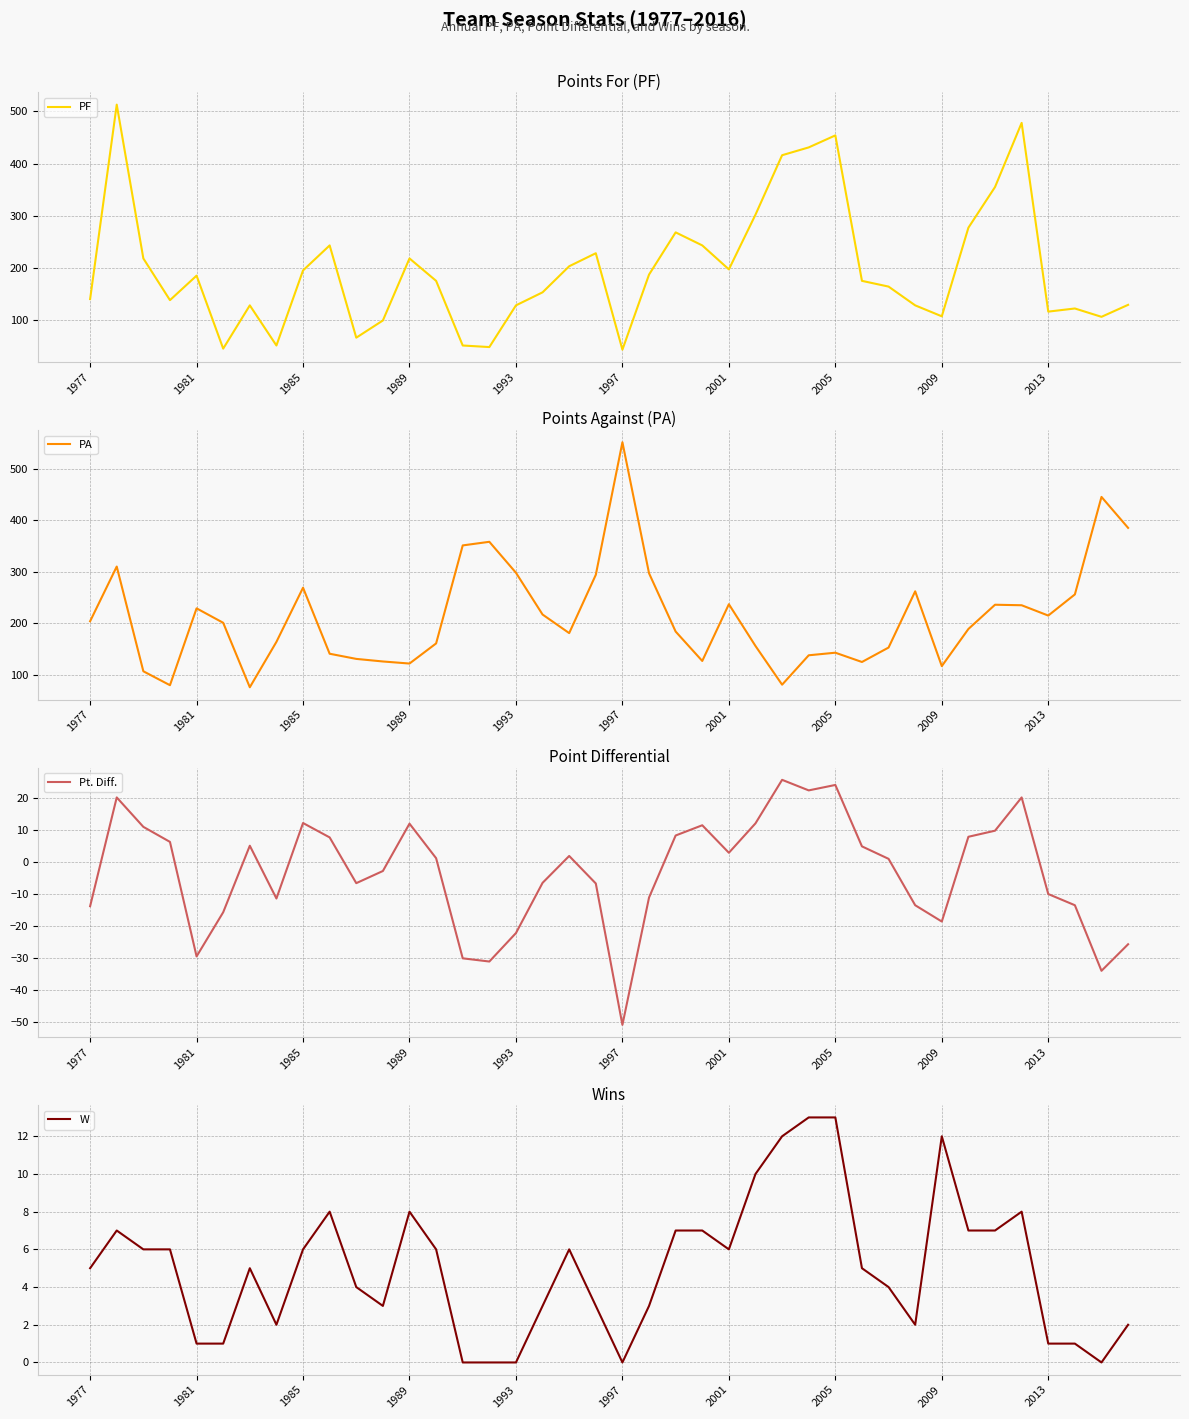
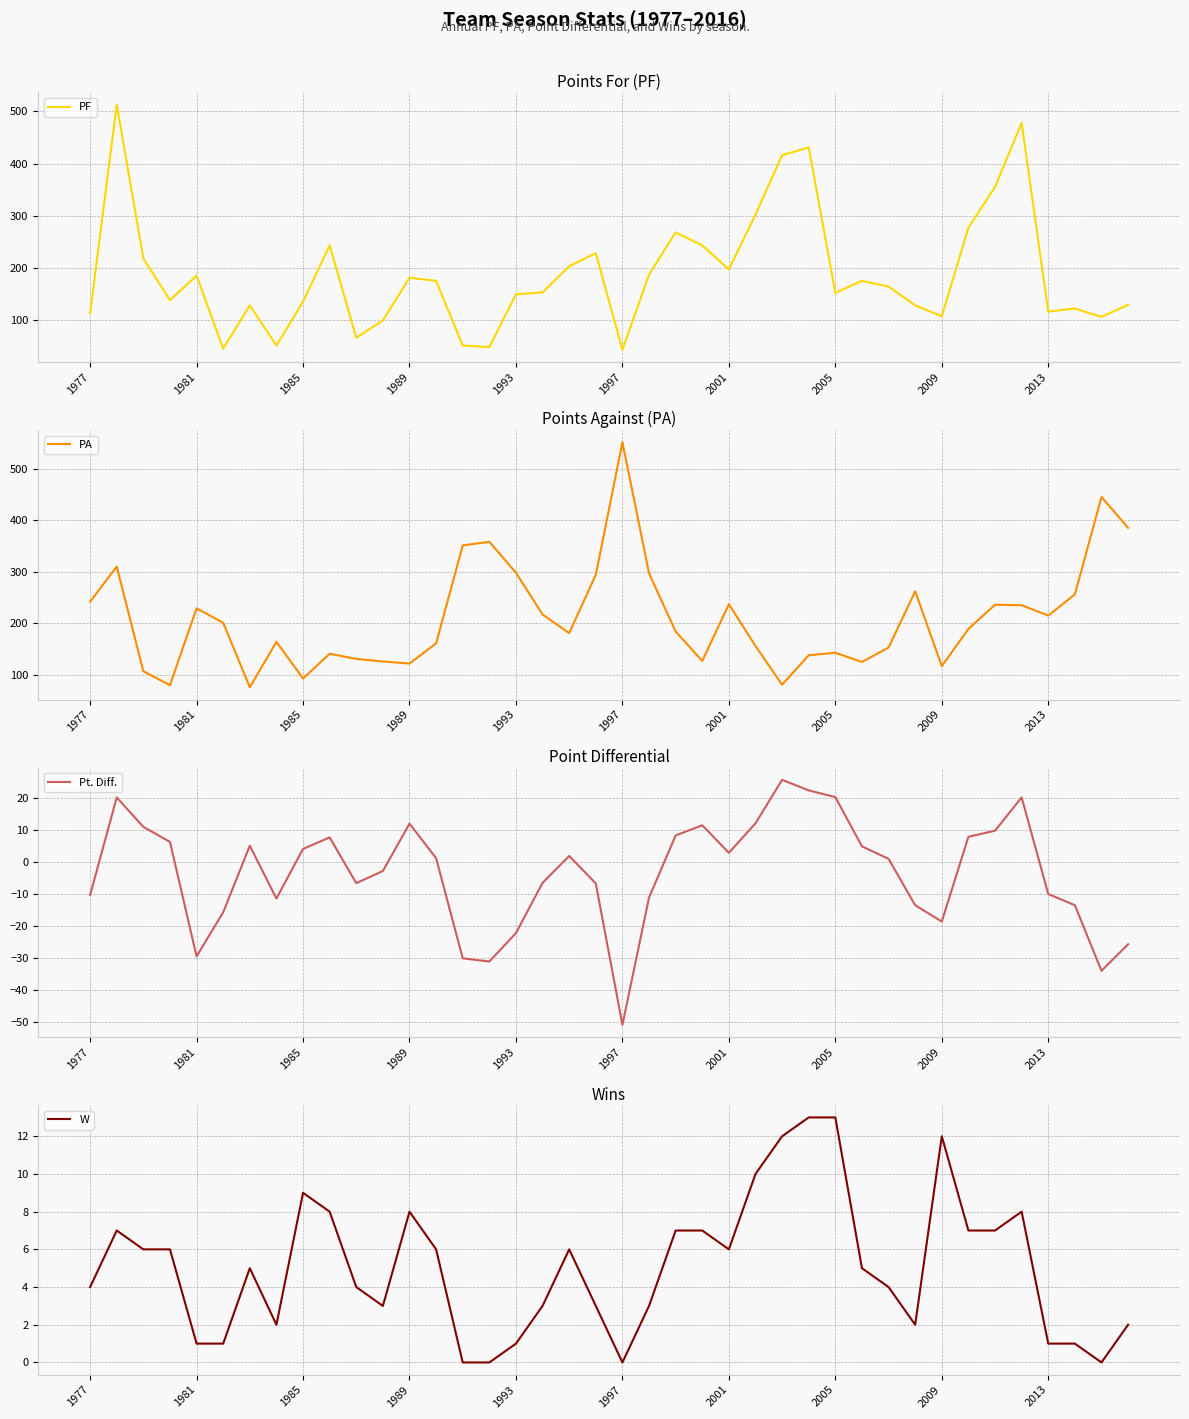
Points For (PF), 1977: 140 -> 110
Points For (PF), 1985: 200 -> 140
Points For (PF), 1989: 220 -> 180
Points For (PF), 1993: 130 -> 150
Points For (PF), 2005: 450 -> 150
Points Against (PA), 1977: 200 -> 240
Points Against (PA), 1985: 270 -> 90
Point Differential, 1977: -14 -> -10
Point Differential, 1985: 12 -> 4
Point Differential, 2005: 24 -> 20
Wins, 1977: 5 -> 4
Wins, 1985: 6 -> 9
Wins, 1993: 0 -> 1
